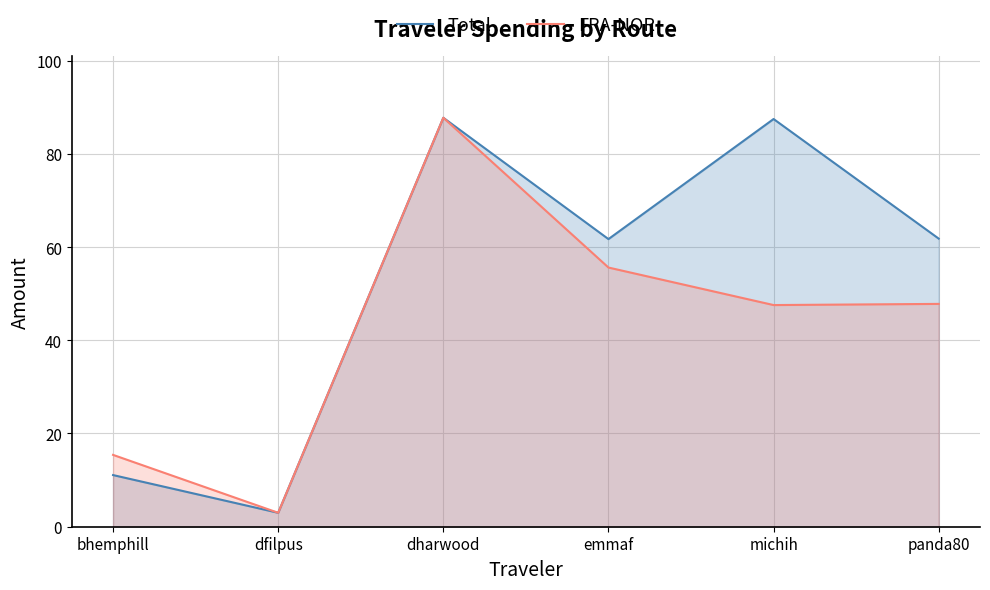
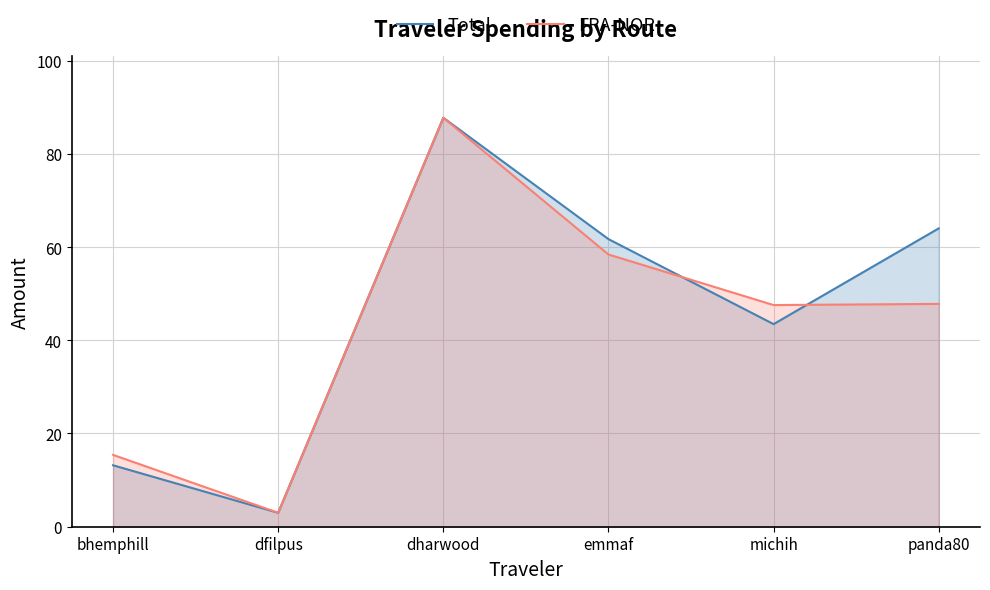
Total, bhemphill: 11 -> 13
FRA-NOR, emmaf: 56 -> 58
Total, michih: 87 -> 43
Total, panda80: 62 -> 64
